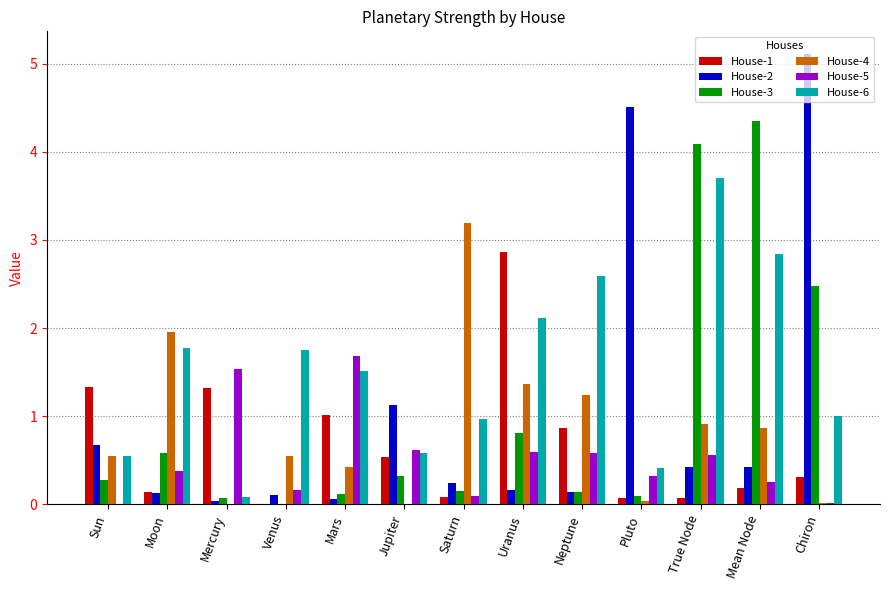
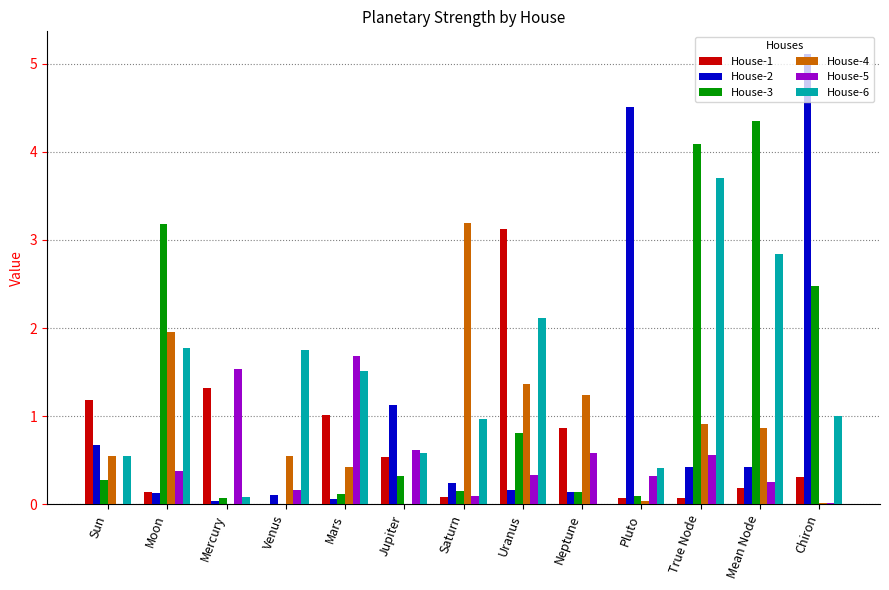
House-1, Sun: 1.3 -> 1.2
House-3, Moon: 0.6 -> 3.2
House-1, Uranus: 2.9 -> 3.1
House-5, Uranus: 0.6 -> 0.3
House-6, Neptune: 2.6 -> 0.0
